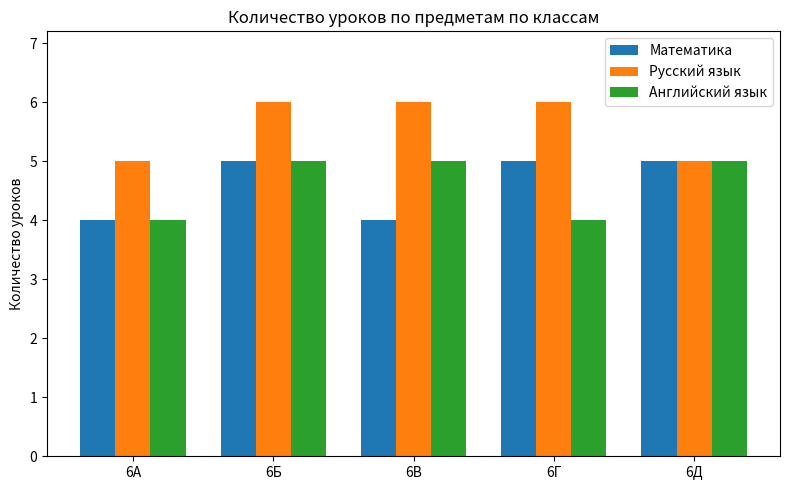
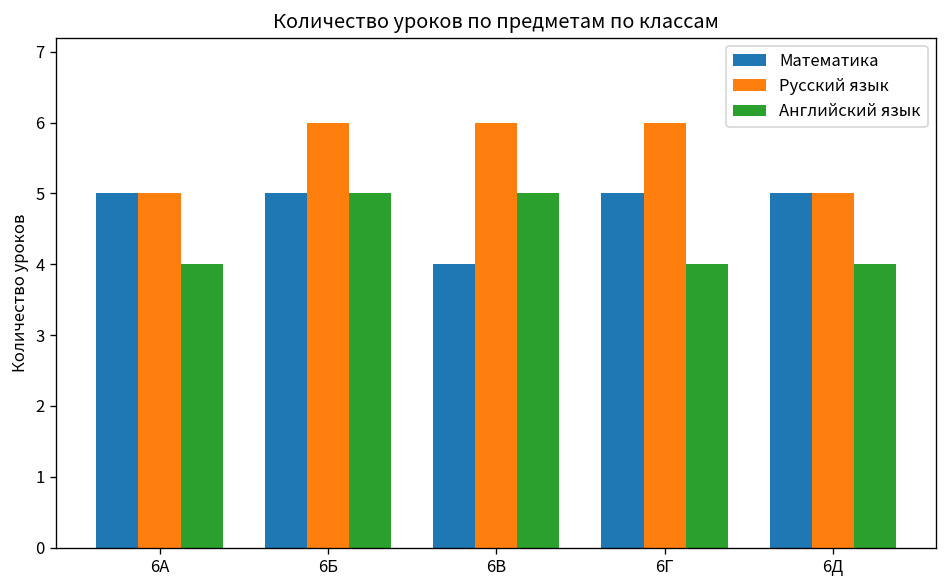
Математика, 6А: 4 -> 5
Английский язык, 6Д: 5 -> 4
